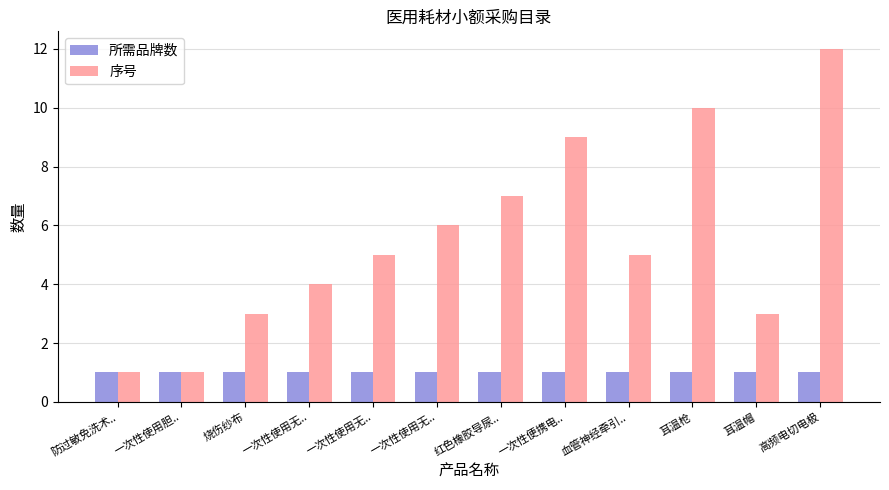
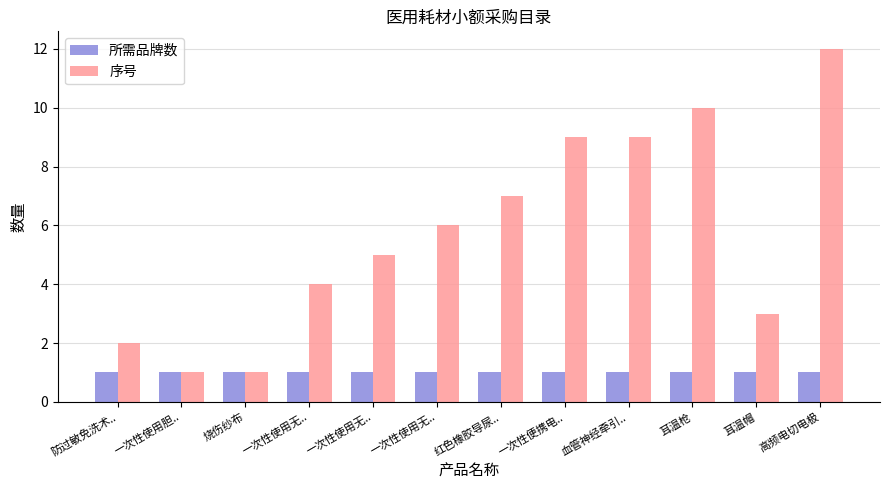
序号, 防过敏免洗术..: 1 -> 2
序号, 烧伤纱布: 3 -> 1
序号, 血管神经牵引..: 5 -> 9
